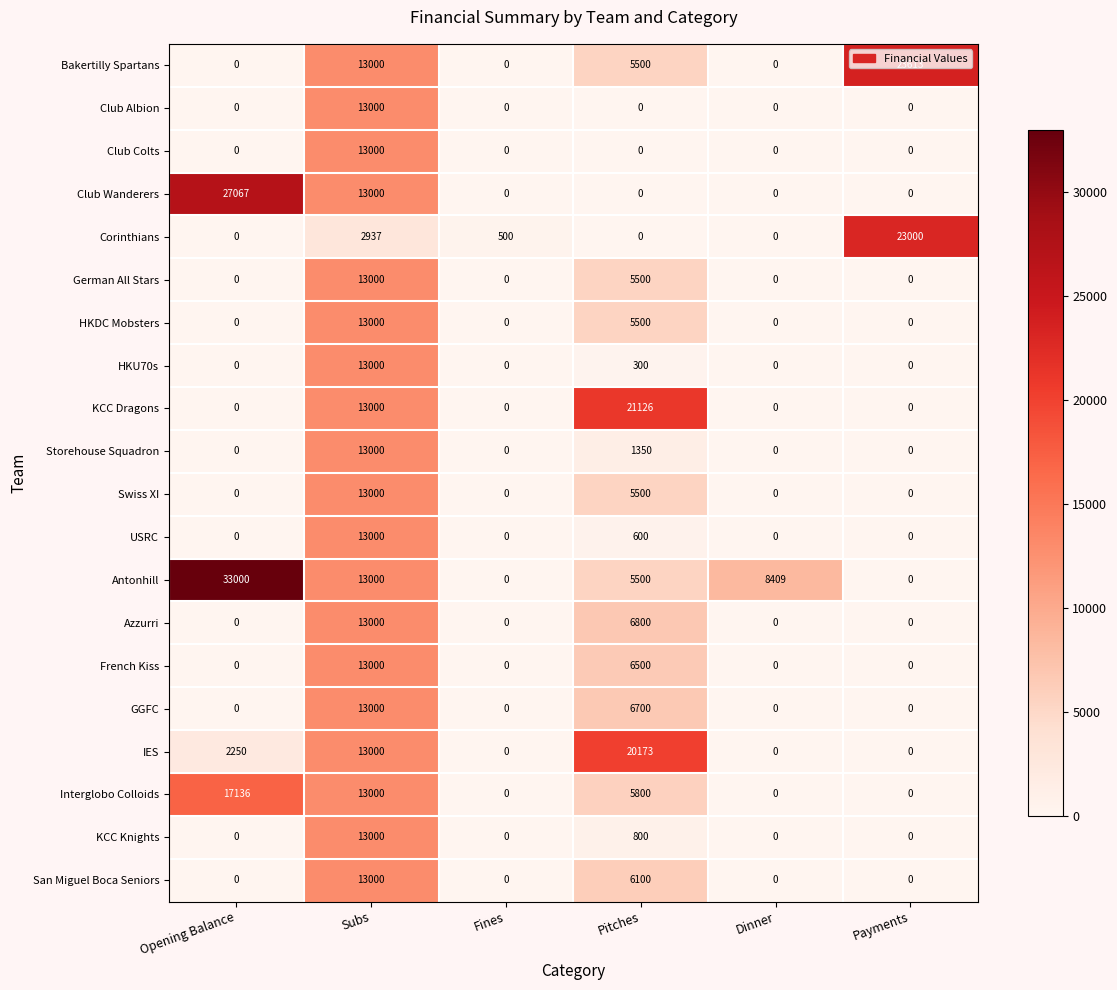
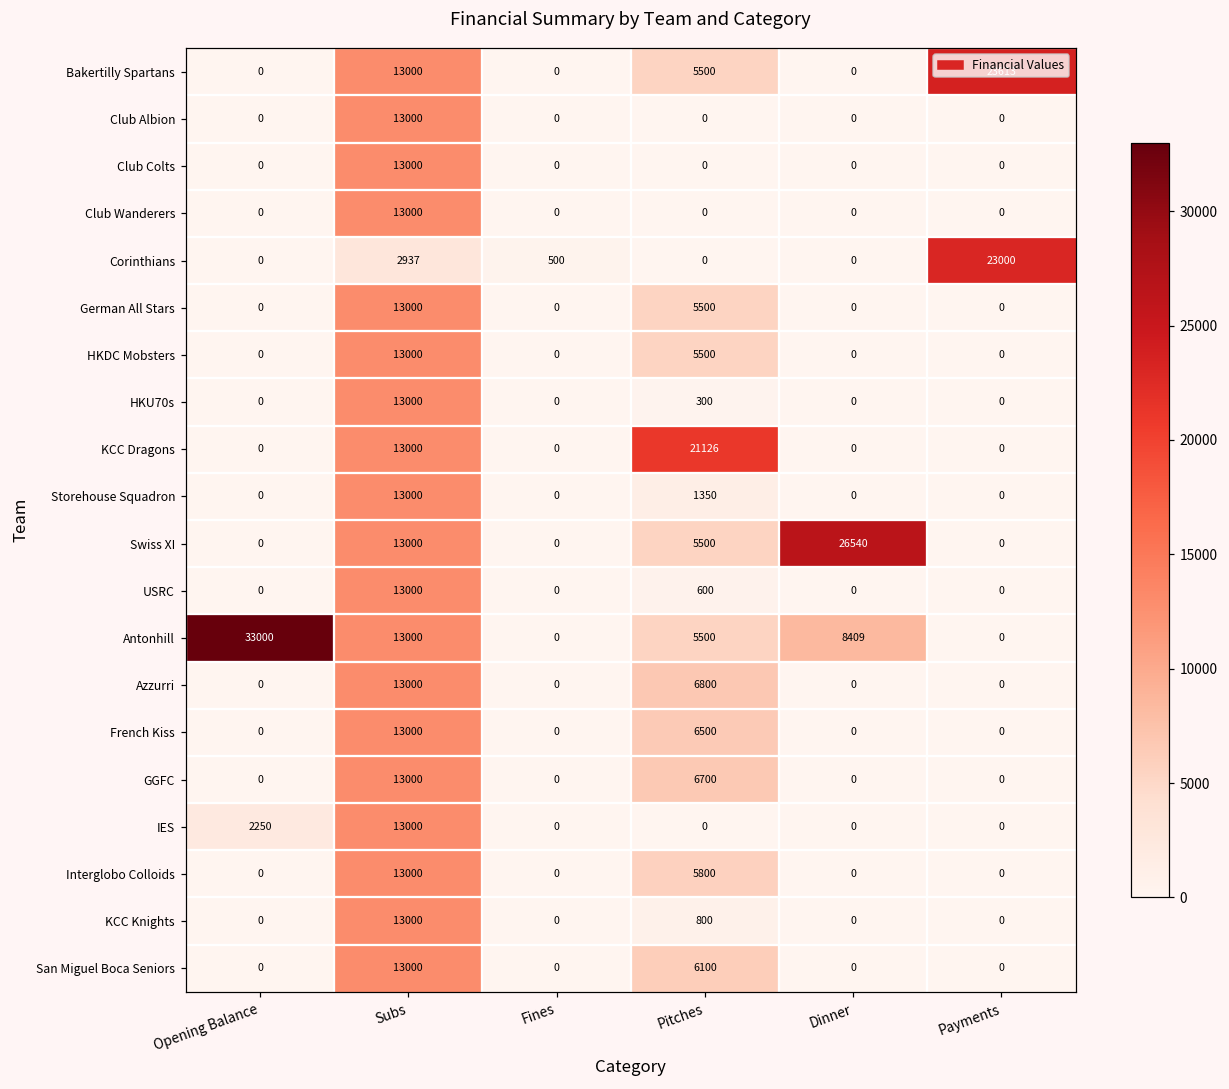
Club Wanderers, Opening Balance: 27067 -> 0
Swiss XI, Dinner: 0 -> 26540
IES, Pitches: 20173 -> 0
Interglobo Colloids, Opening Balance: 17136 -> 0
